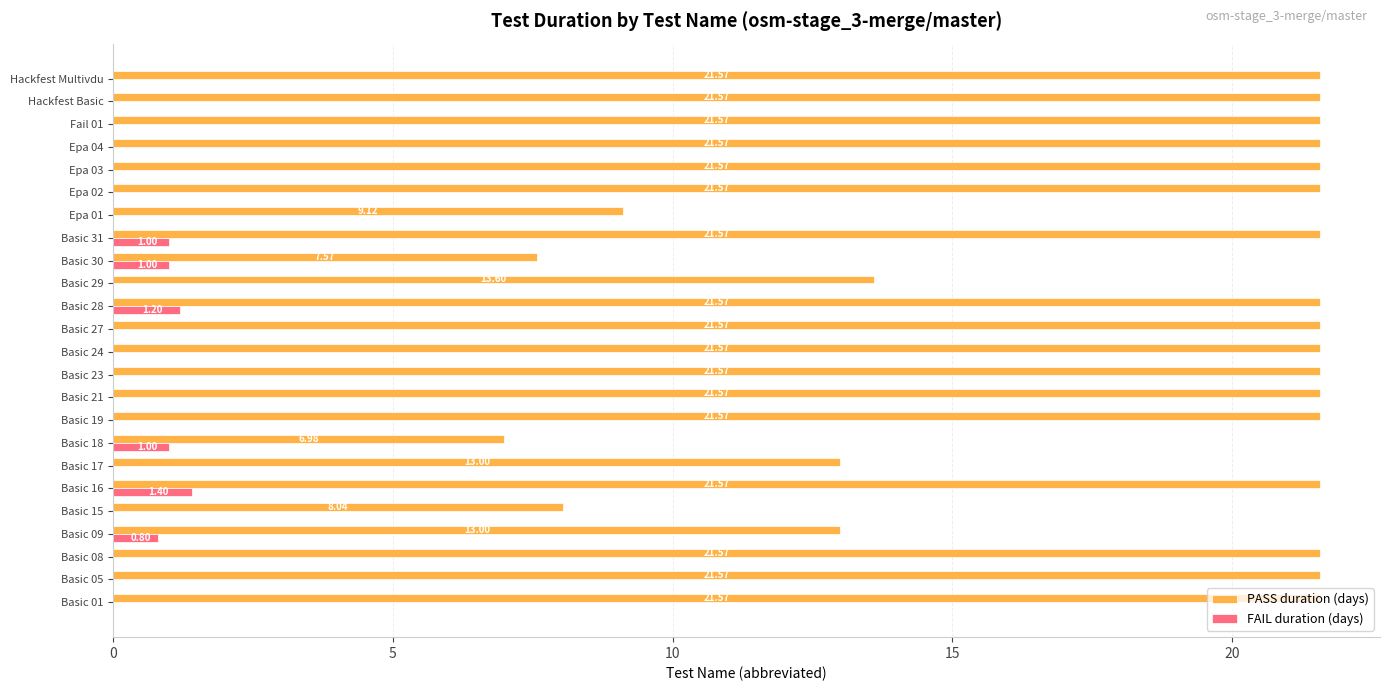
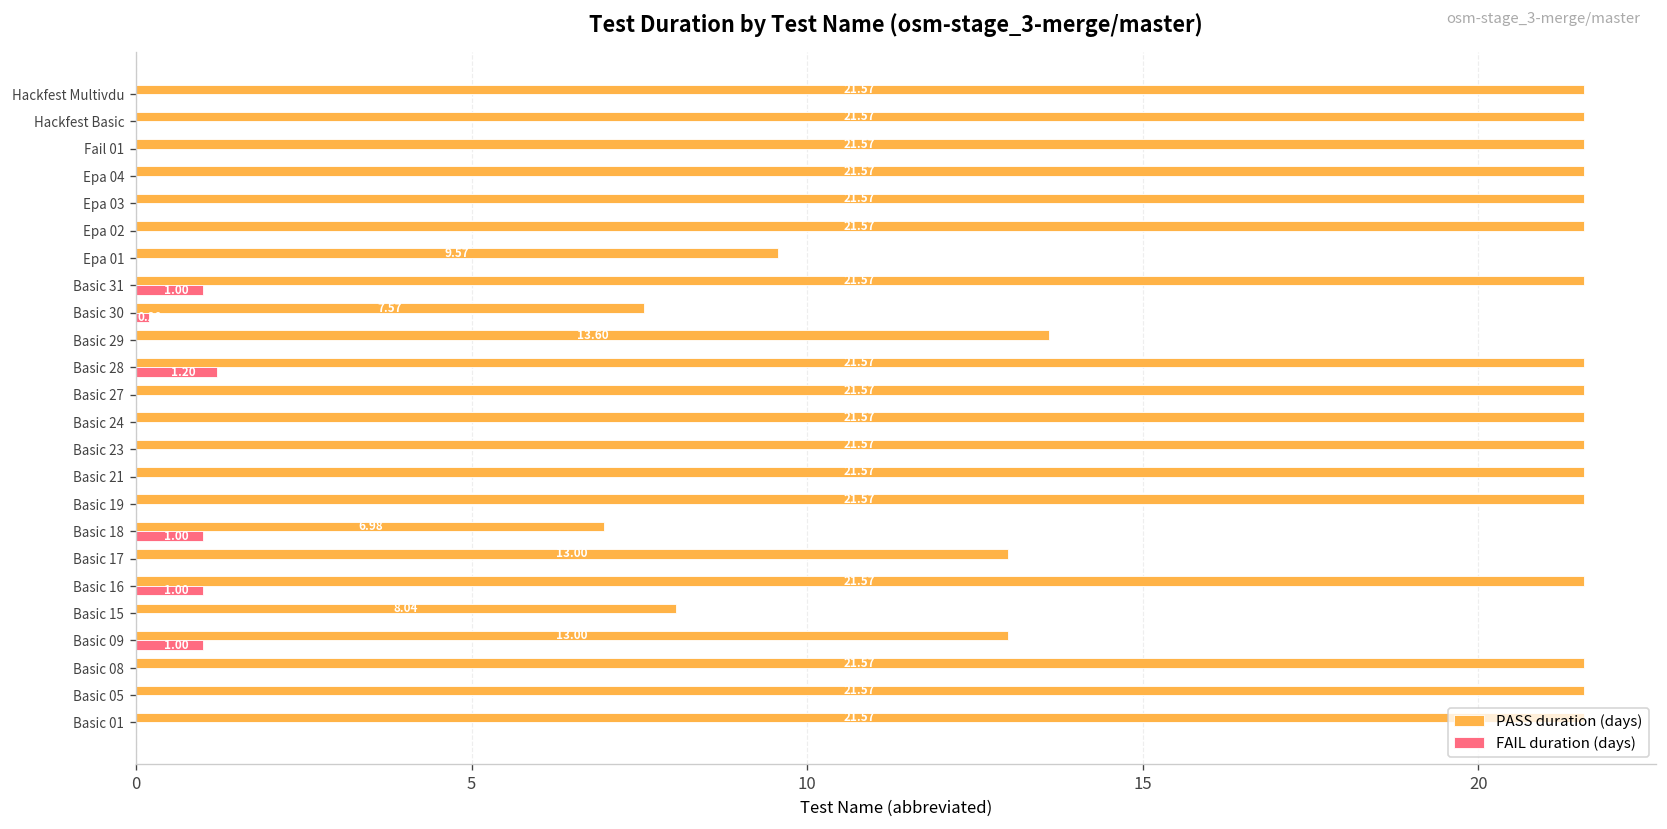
PASS duration (days), Epa 01: 9.12 -> 9.57
FAIL duration (days), Basic 30: 1.0 -> 0.2
FAIL duration (days), Basic 16: 1.40 -> 1.00
FAIL duration (days), Basic 09: 0.80 -> 1.00
